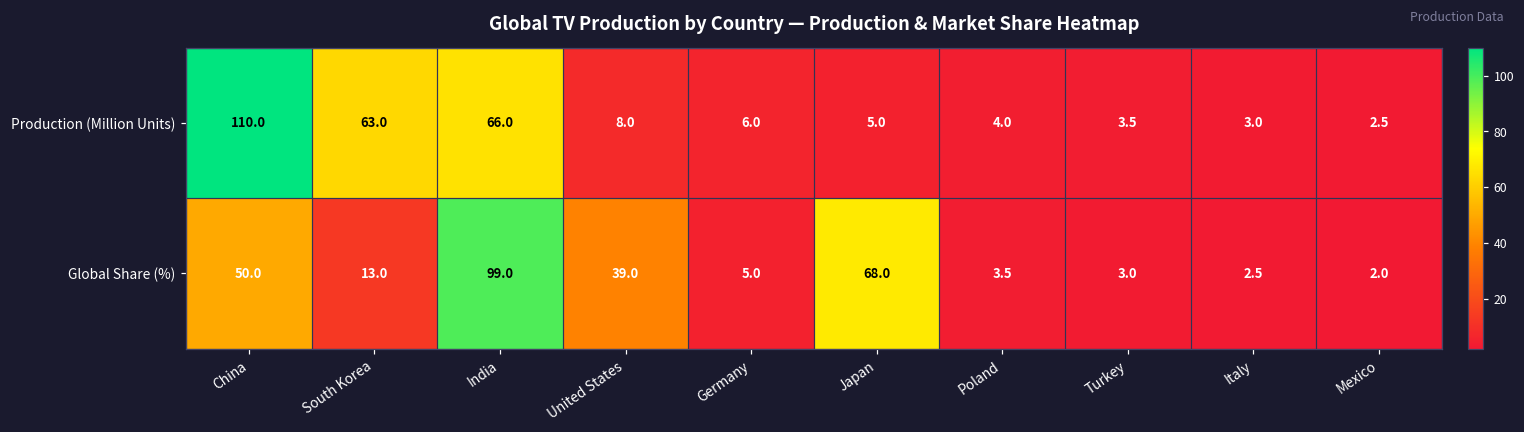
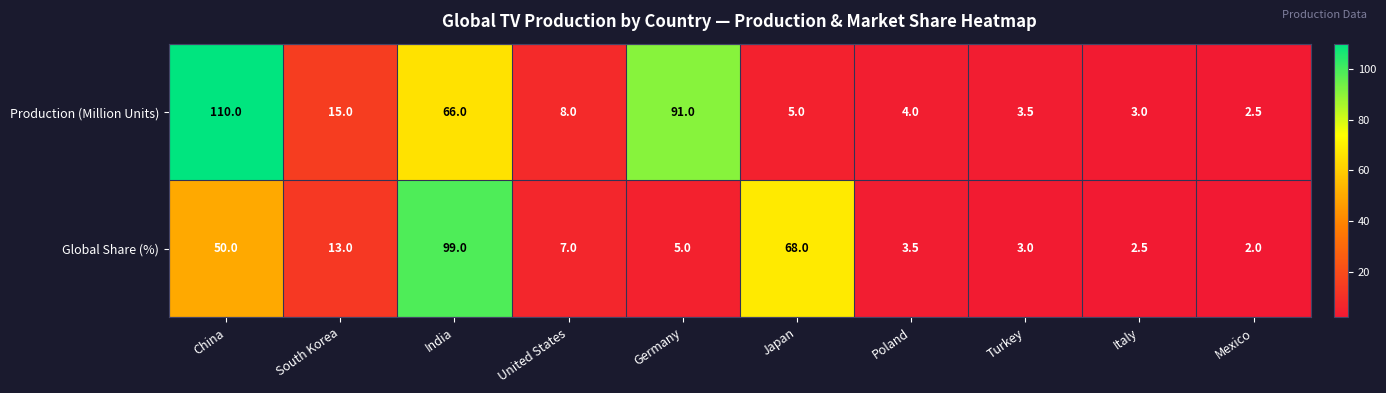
Production (Million Units), South Korea: 63.0 -> 15.0
Production (Million Units), Germany: 6.0 -> 91.0
Global Share (%), United States: 39.0 -> 7.0
